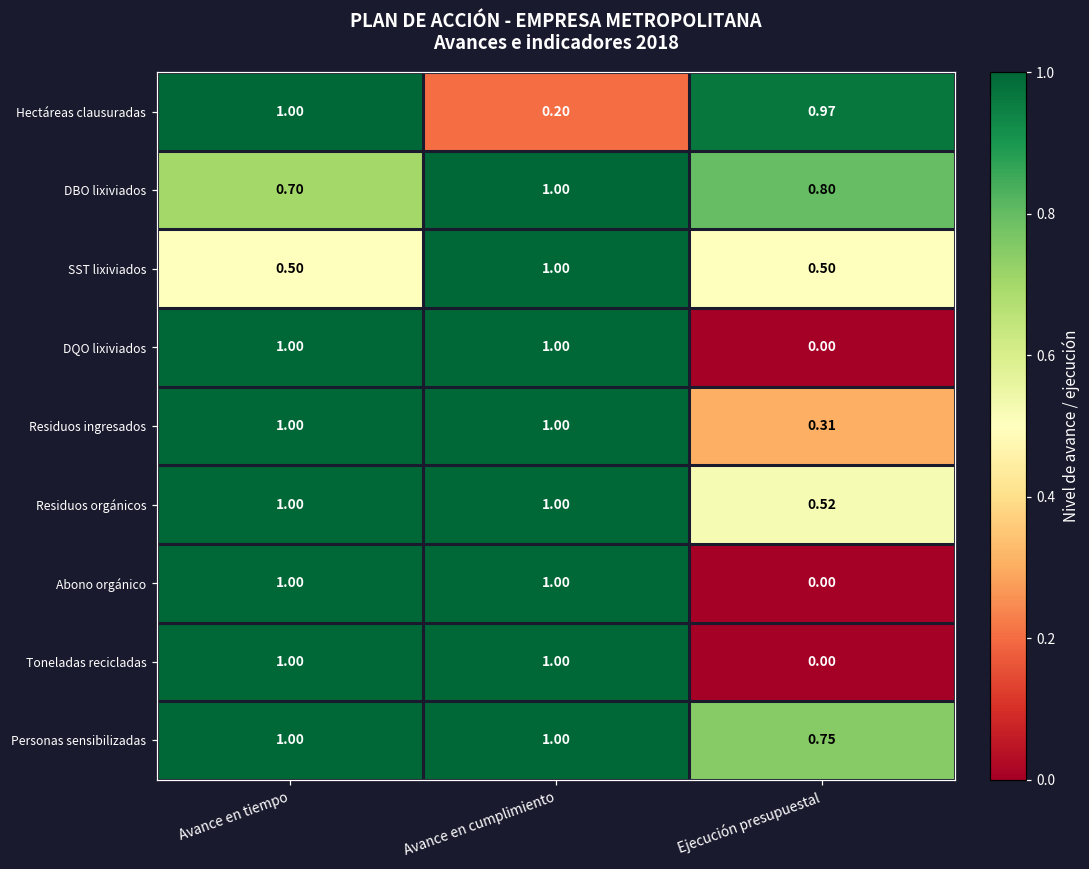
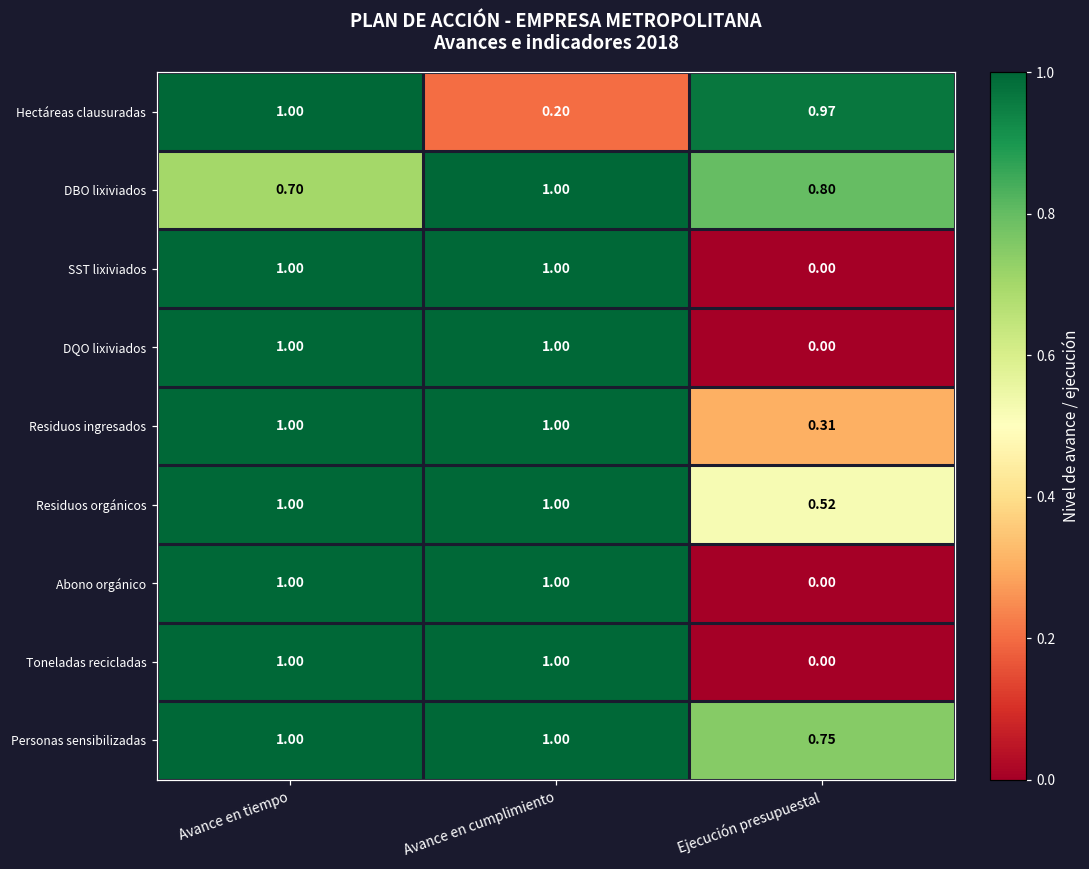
SST lixiviados, Avance en tiempo: 0.50 -> 1.00
SST lixiviados, Ejecución presupuestal: 0.50 -> 0.00
